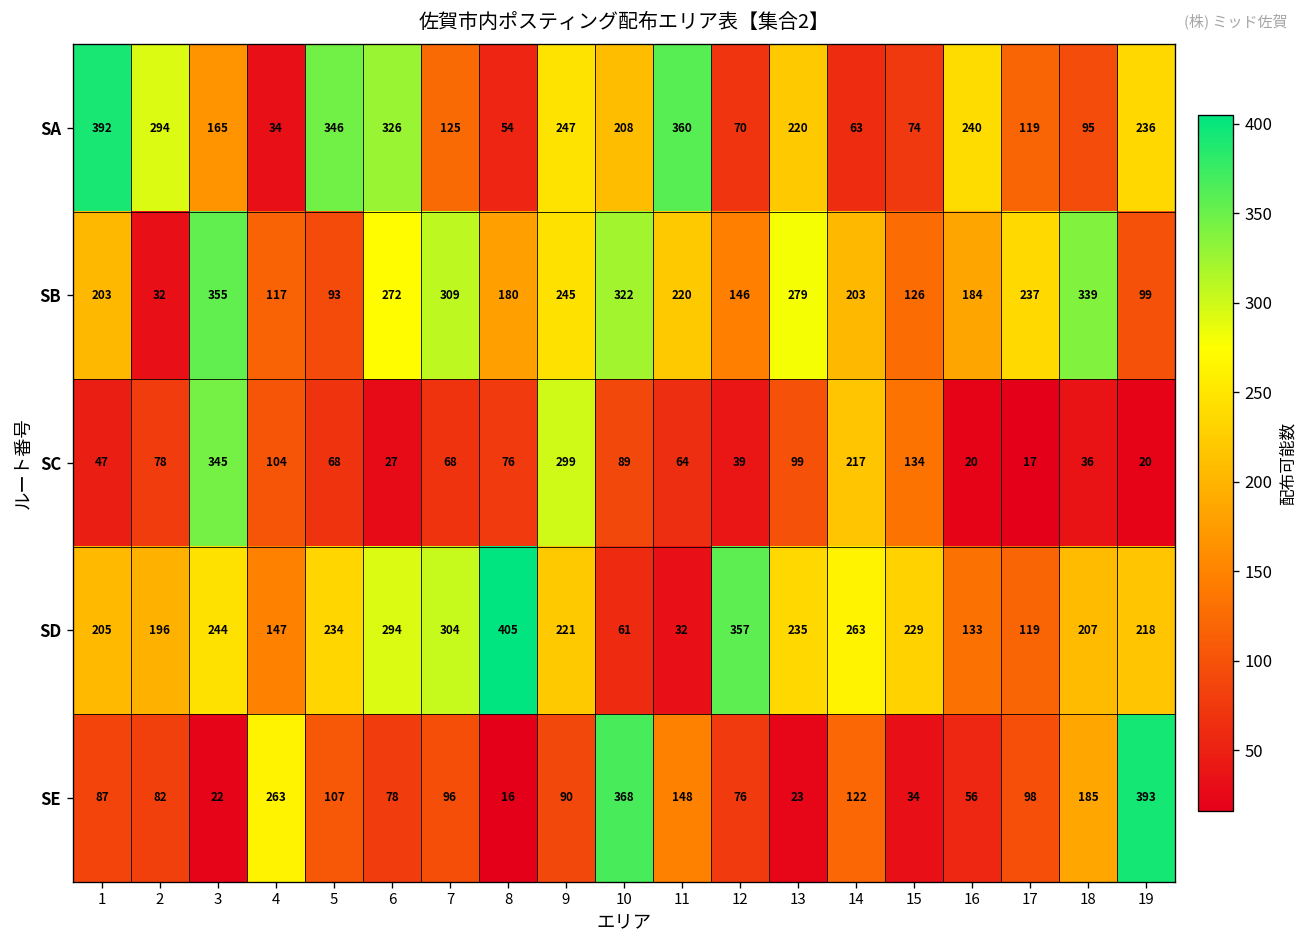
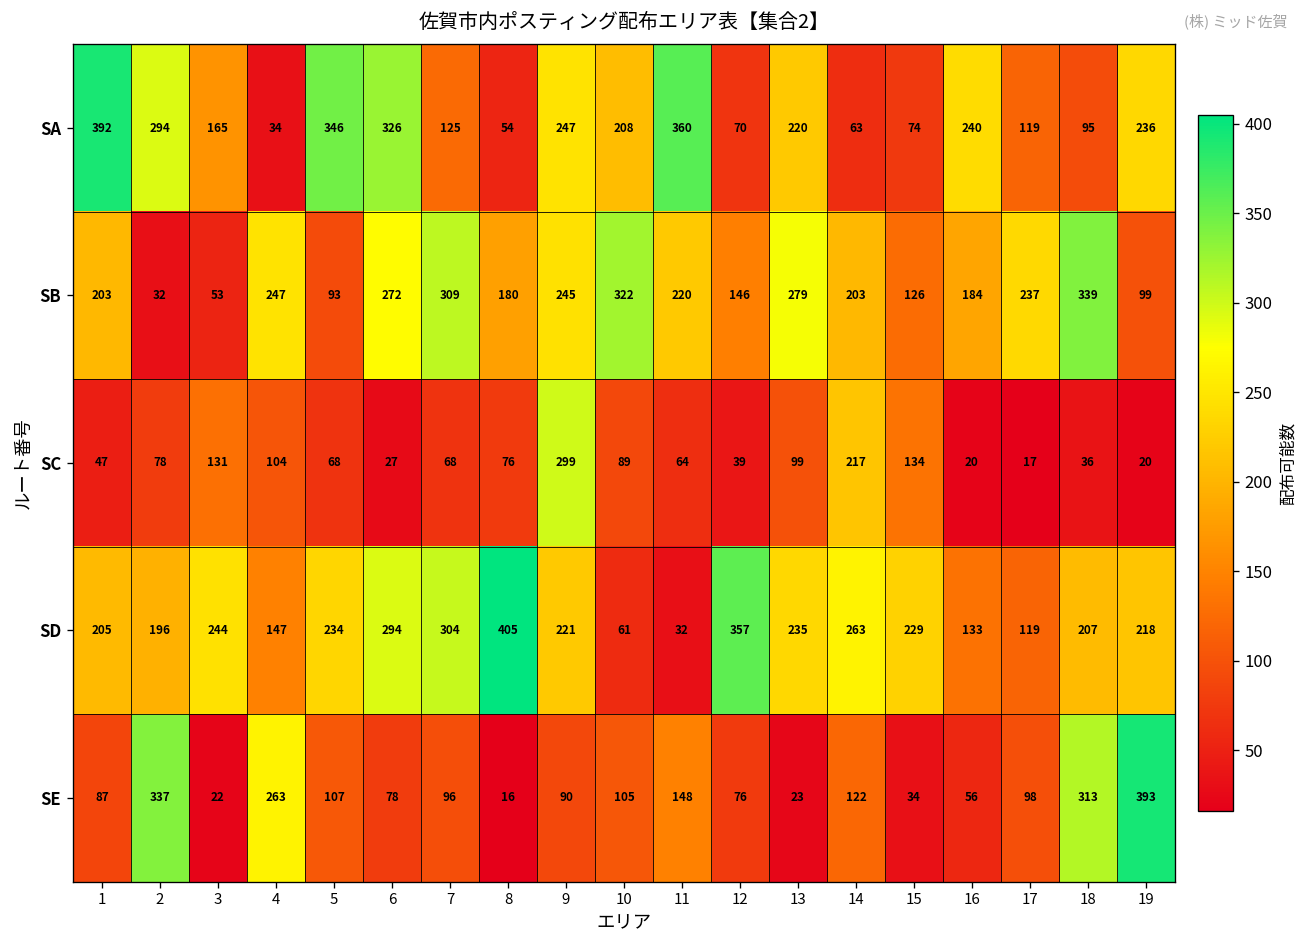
SB, 3: 355 -> 53
SB, 4: 117 -> 247
SC, 3: 345 -> 131
SE, 2: 82 -> 337
SE, 10: 368 -> 105
SE, 18: 185 -> 313
